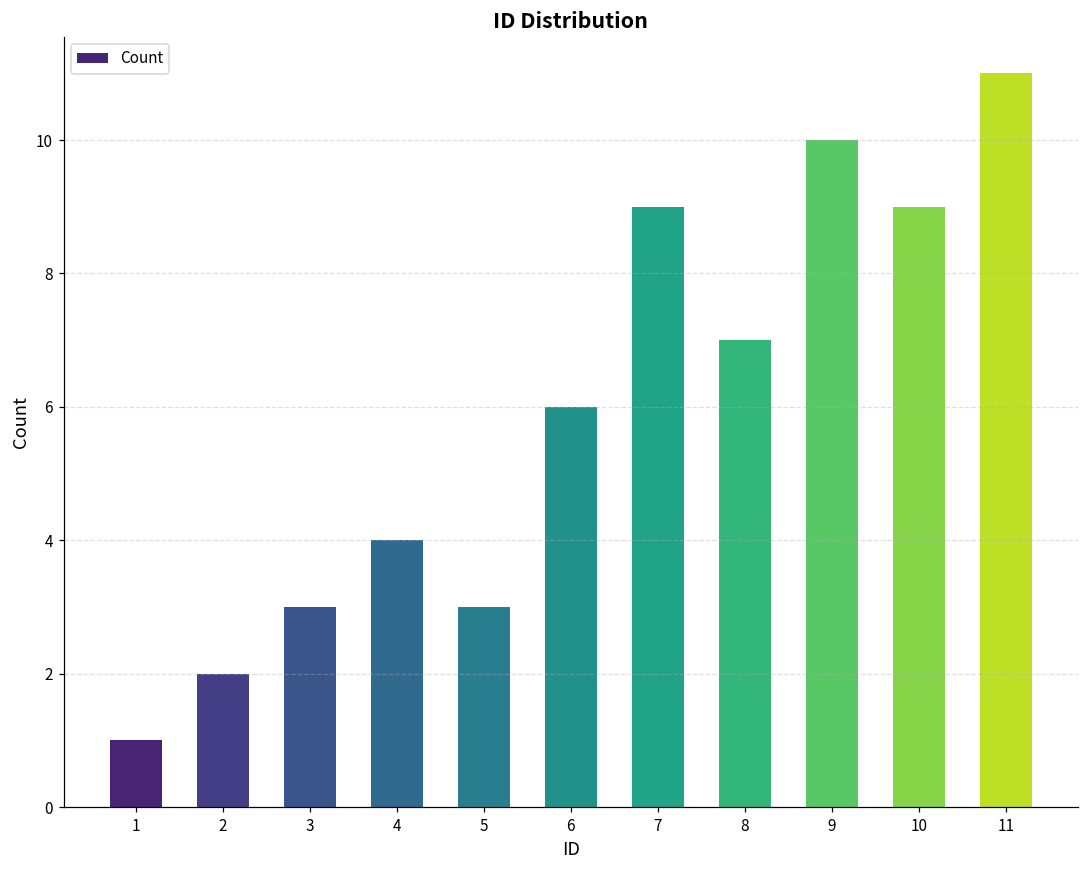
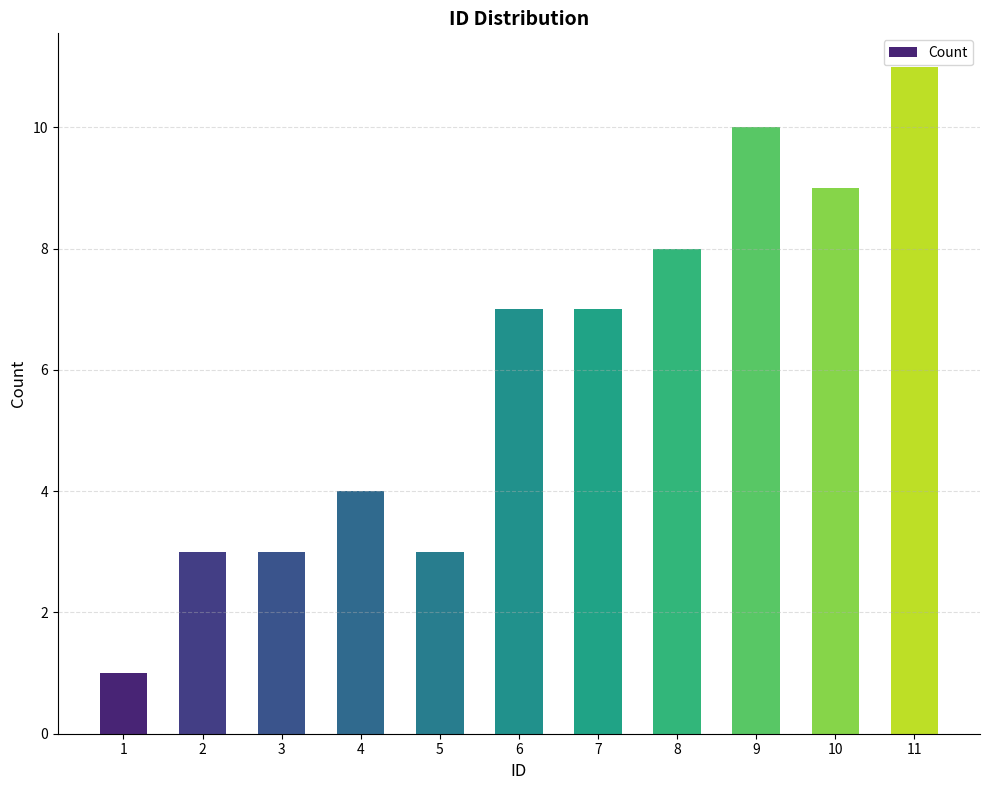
2: 2 -> 3
6: 6 -> 7
7: 9 -> 7
8: 7 -> 8
